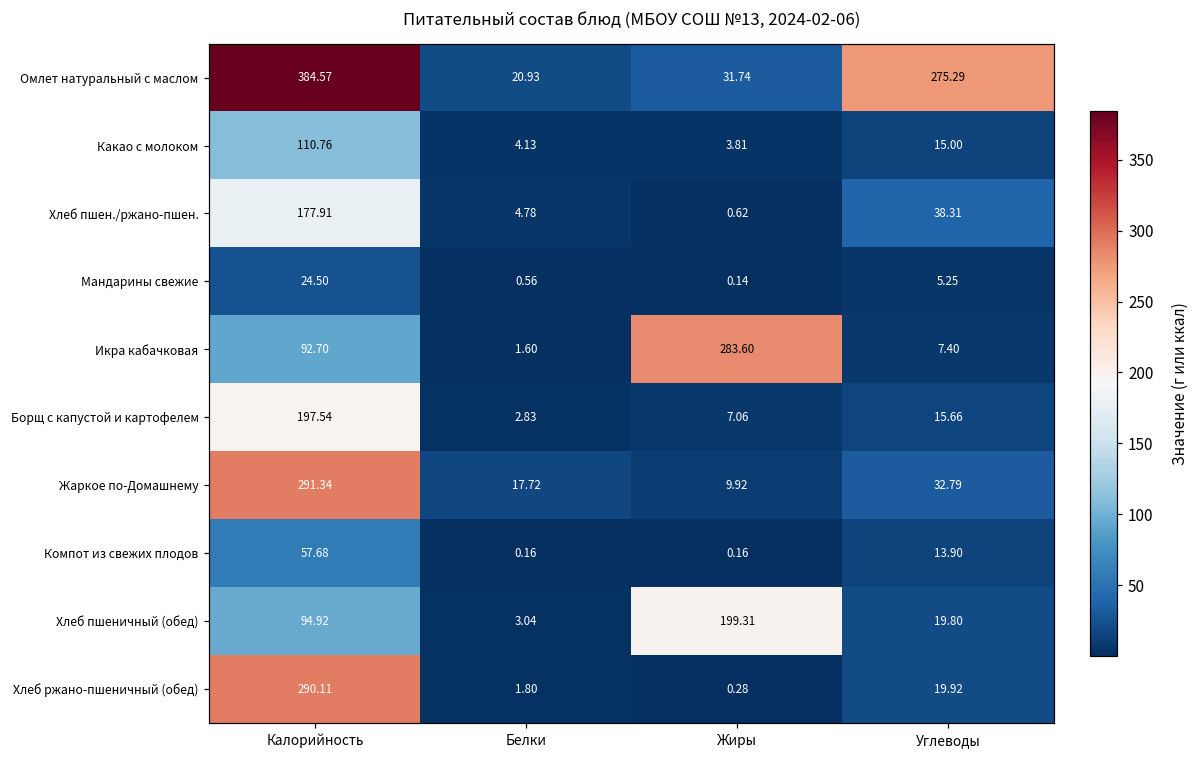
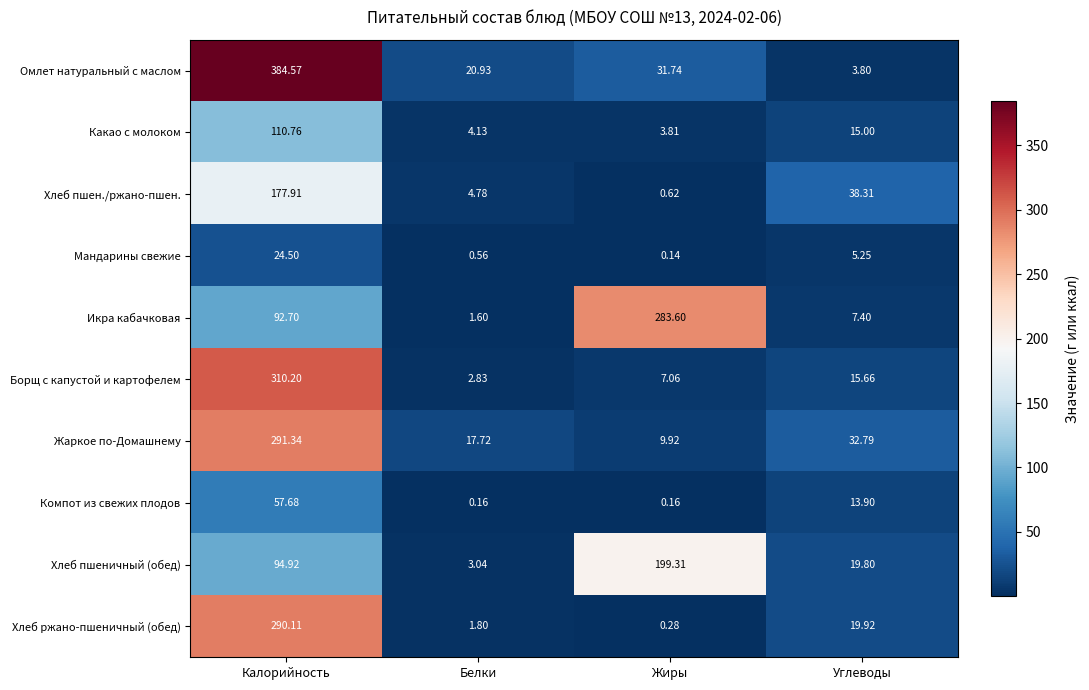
Омлет натуральный с маслом, Углеводы: 275.29 -> 3.80
Борщ с капустой и картофелем, Калорийность: 197.54 -> 310.20
